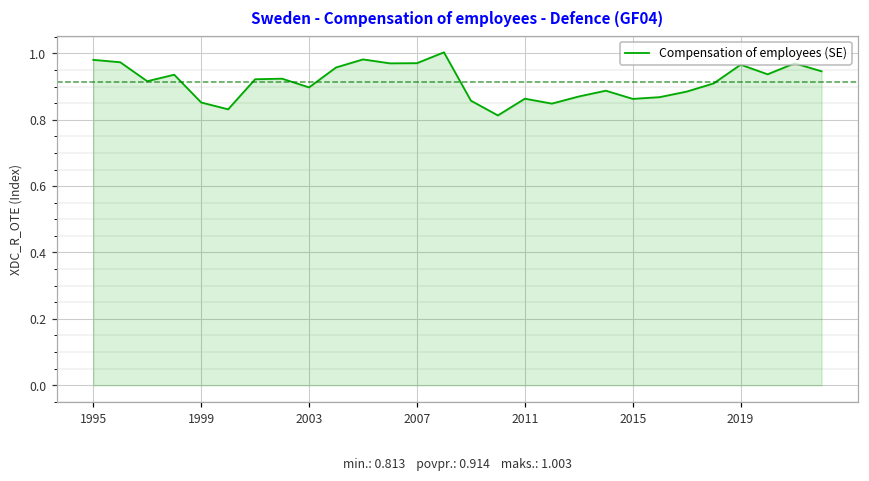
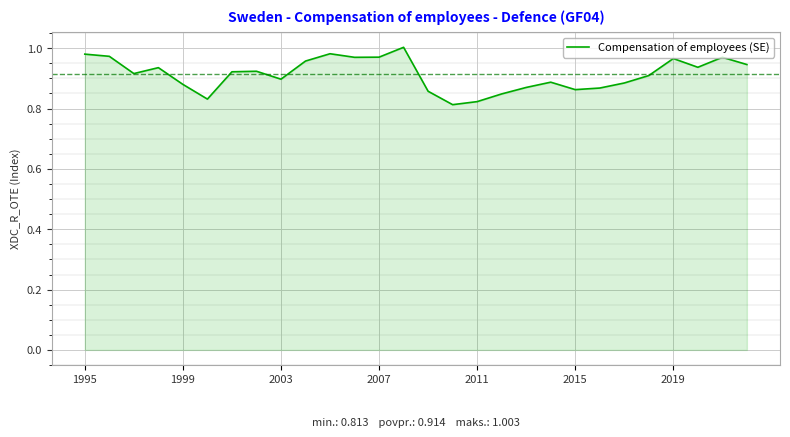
1999: 0.85 -> 0.88
2011: 0.86 -> 0.82
